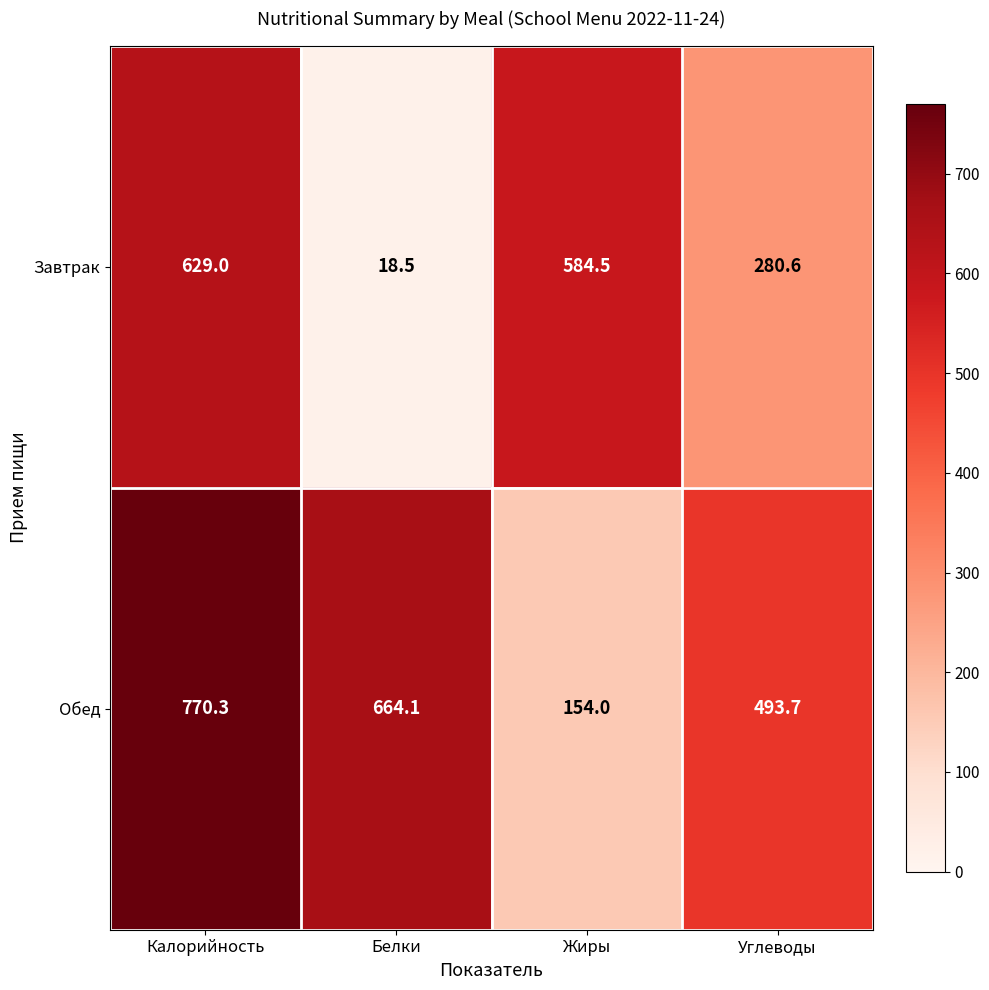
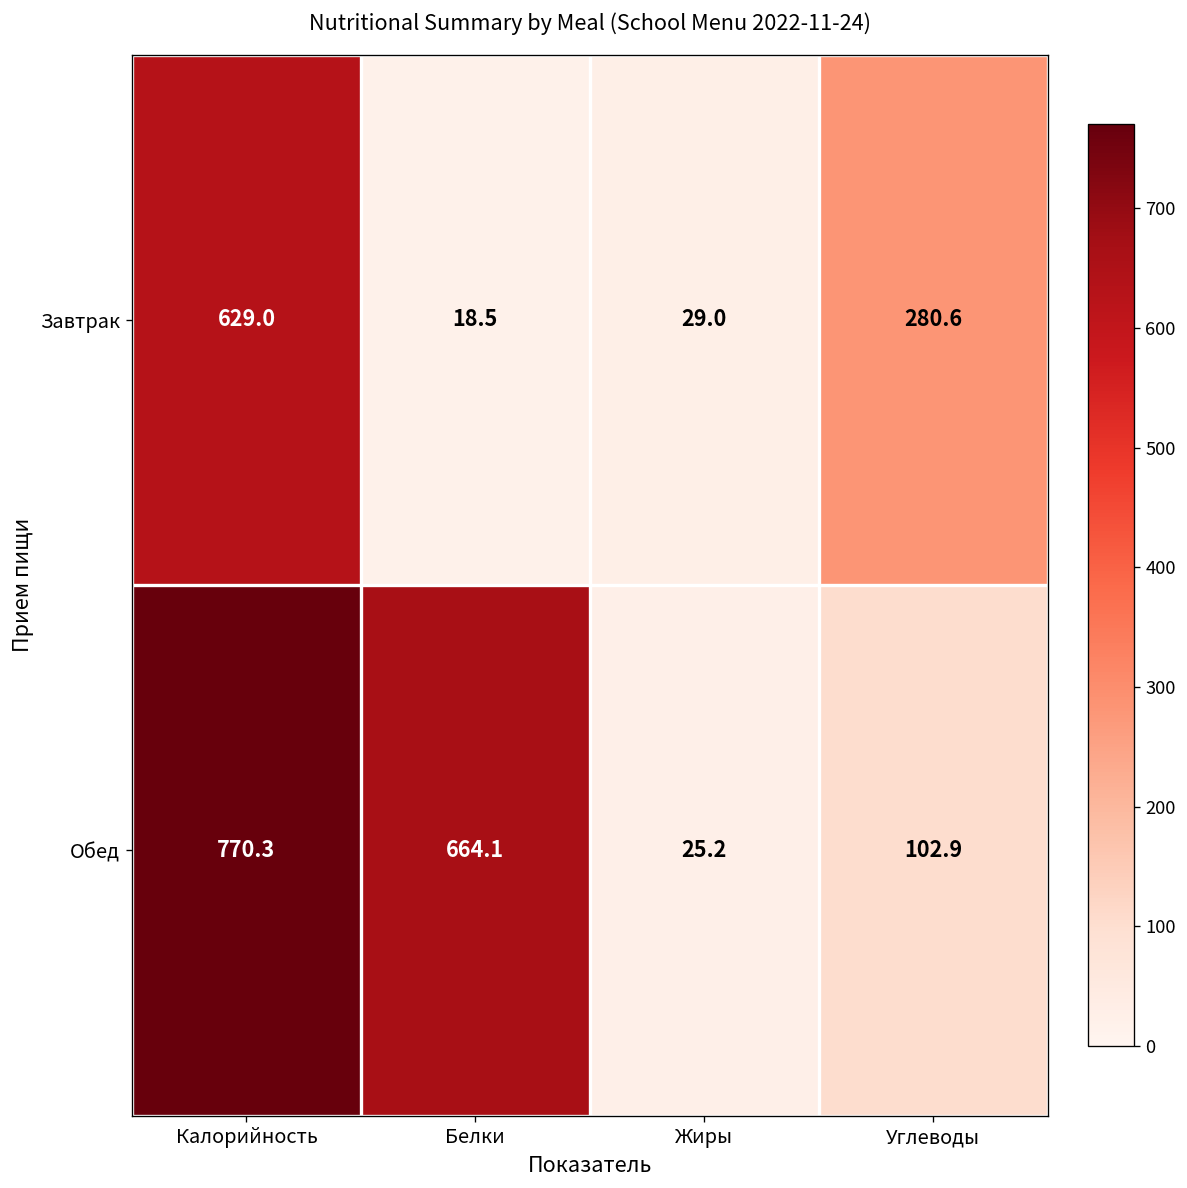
Завтрак, Жиры: 584.5 -> 29.0
Обед, Жиры: 154.0 -> 25.2
Обед, Углеводы: 493.7 -> 102.9
